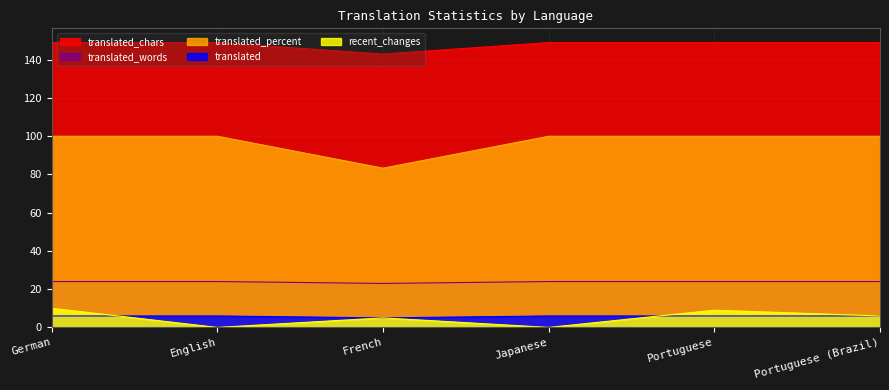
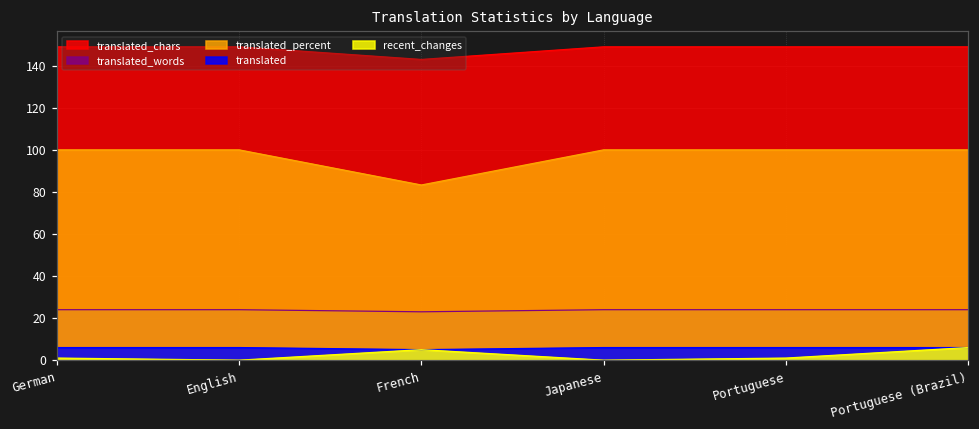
recent_changes, German: 10 -> 1
recent_changes, Portuguese: 9 -> 1
